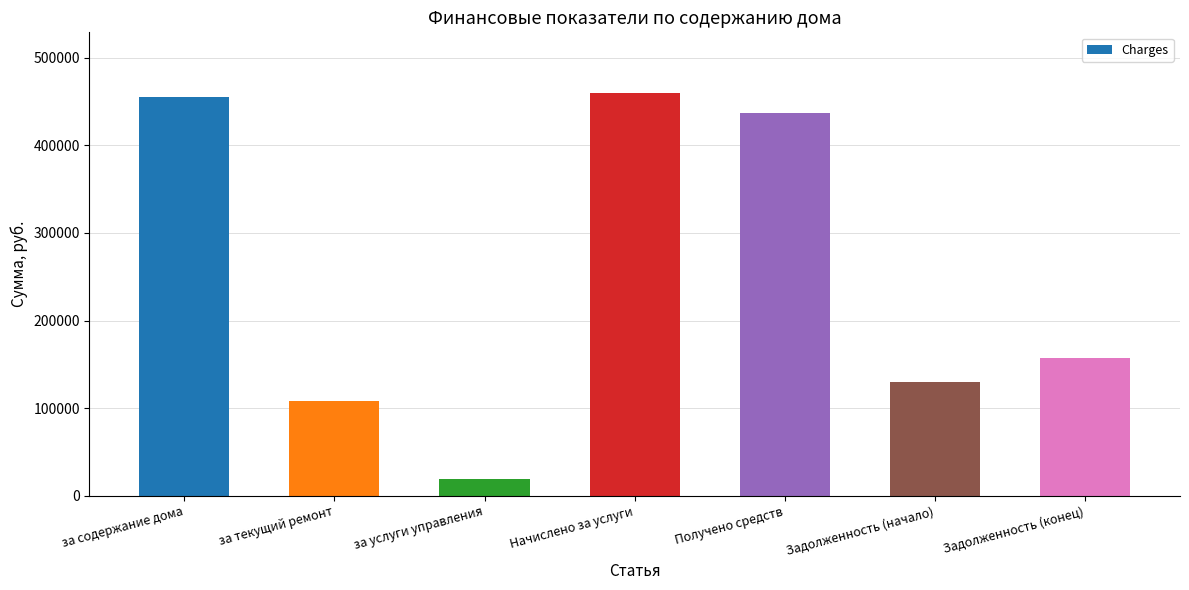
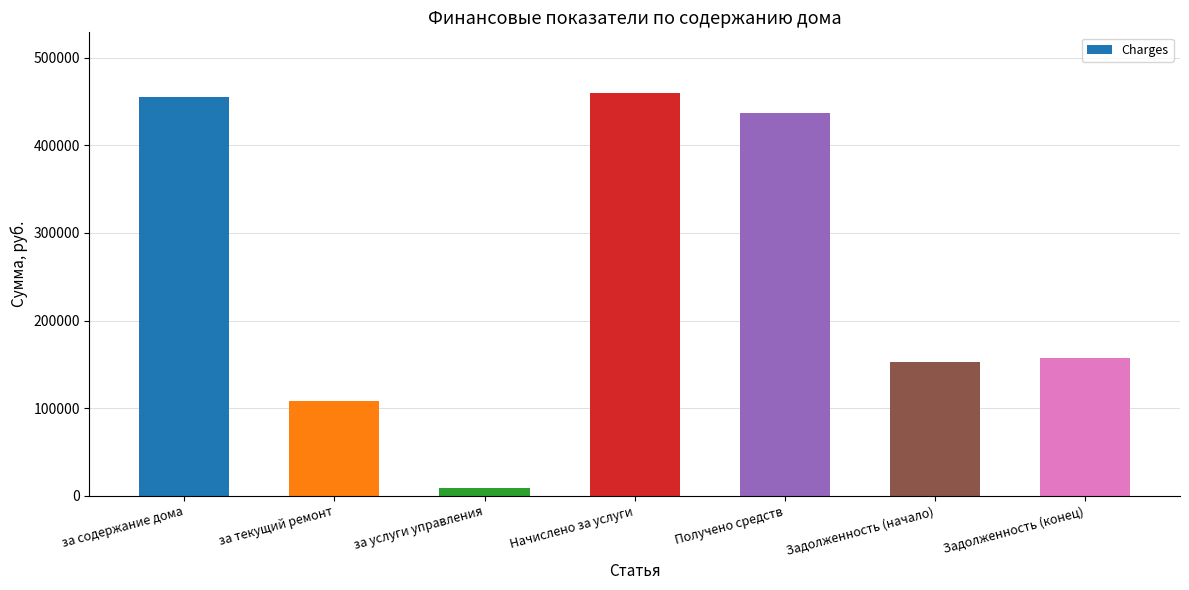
за услуги управления: 20000 -> 10000
Задолженность (начало): 130000 -> 150000
